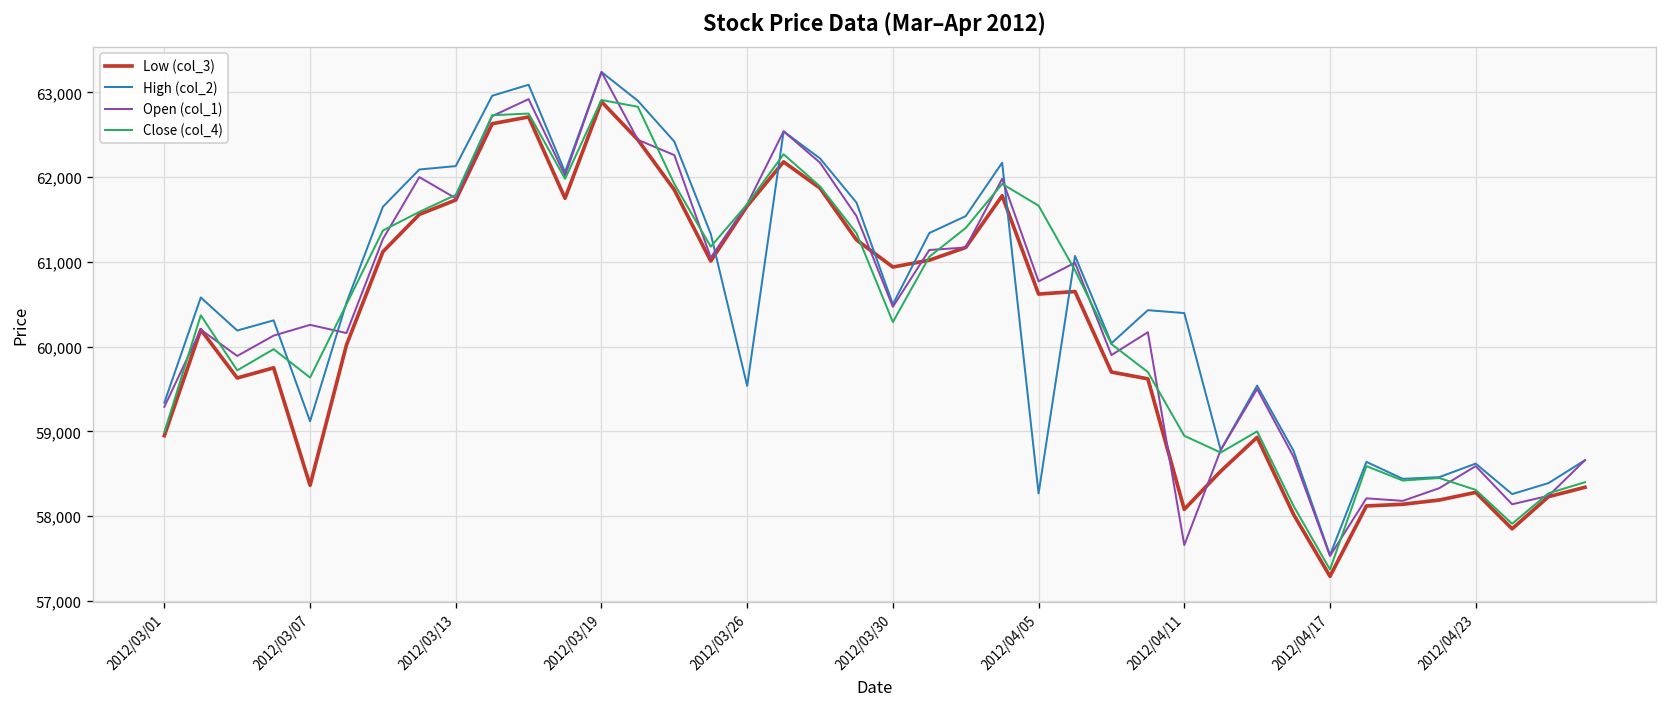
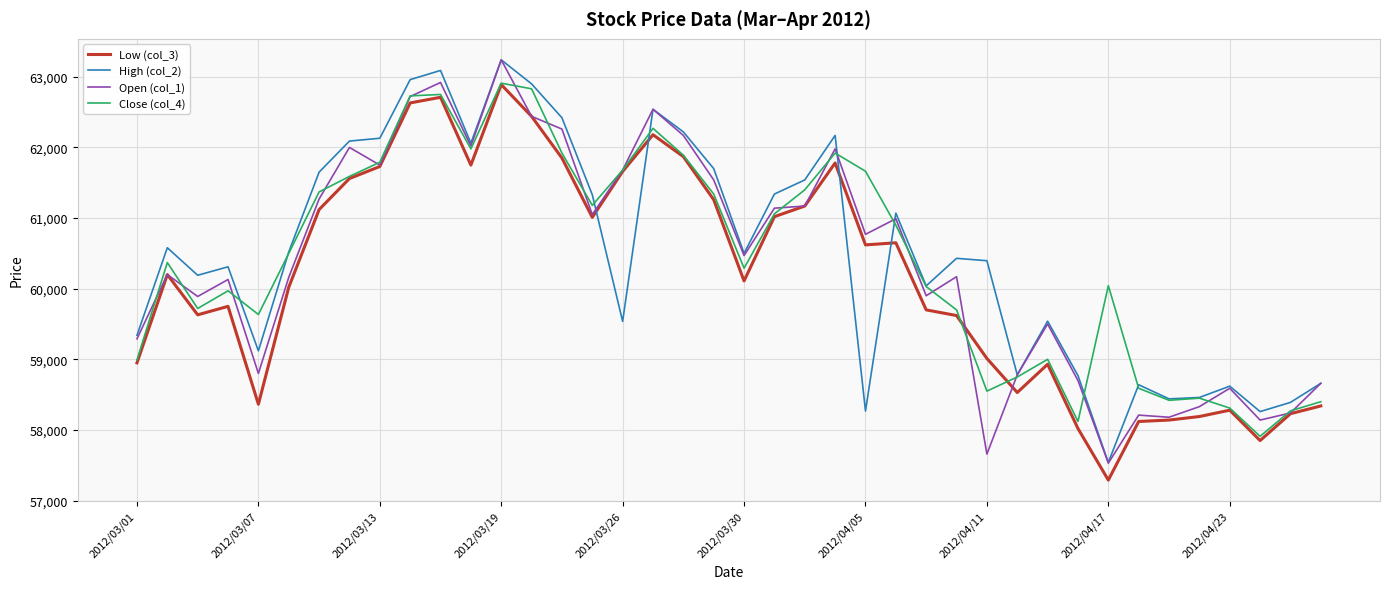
Open (col_1), 2012/03/07: 60,300 -> 58,800
Low (col_3), 2012/03/30: 60,900 -> 60,100
Low (col_3), 2012/04/11: 58,100 -> 59,000
Close (col_4), 2012/04/11: 58,900 -> 58,600
Close (col_4), 2012/04/17: 57,400 -> 60,000
